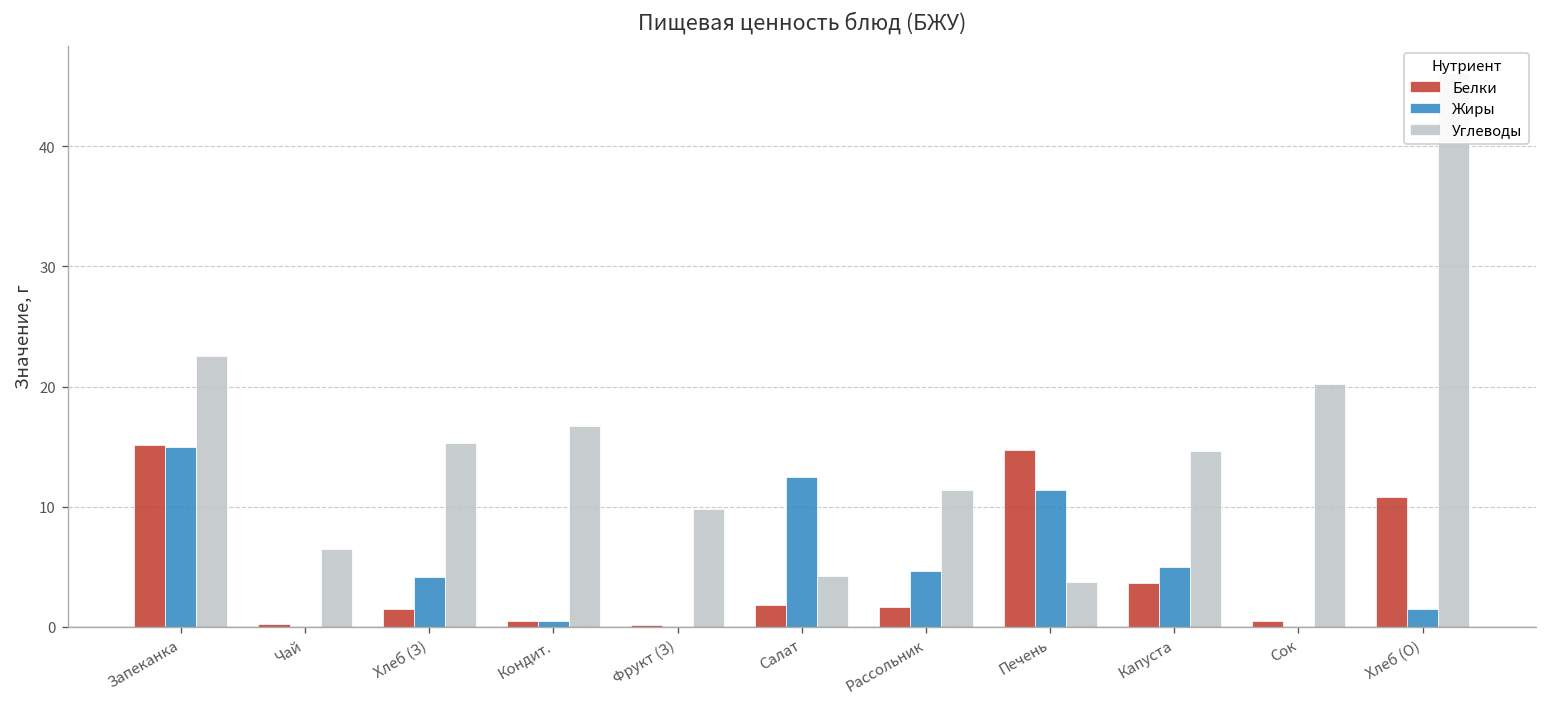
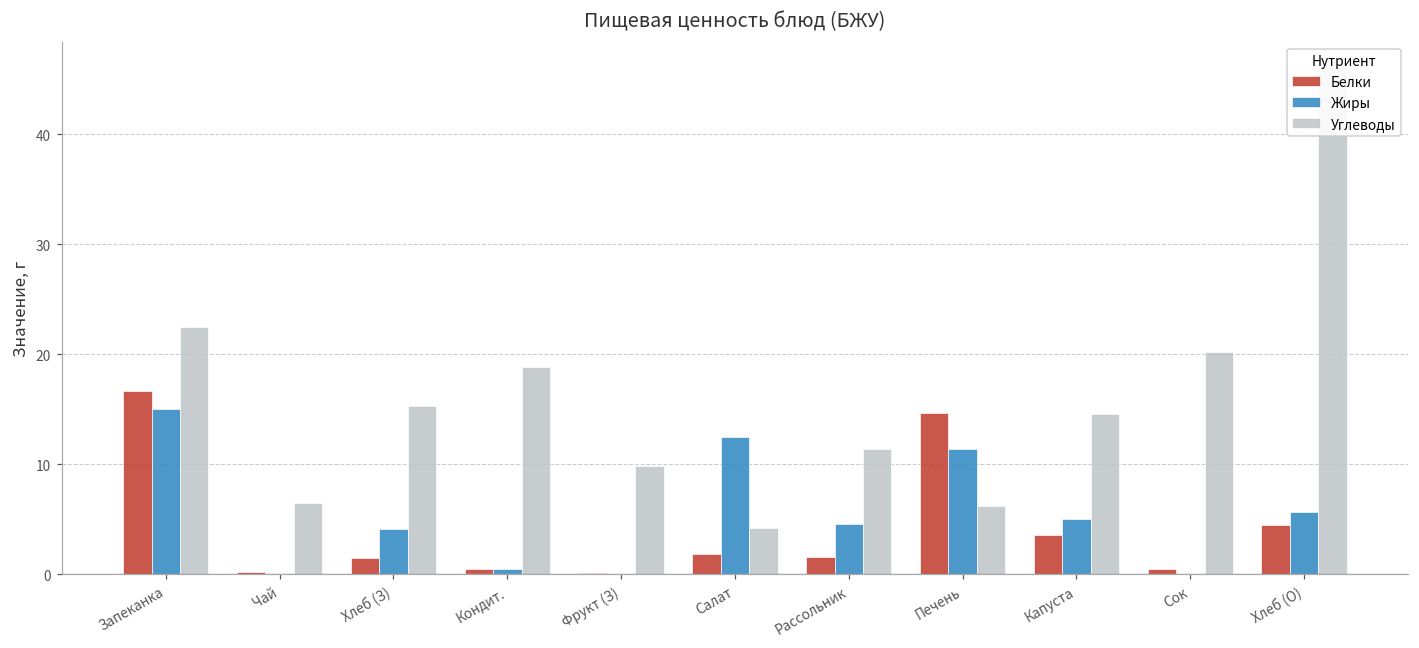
Белки, Запеканка: 15.1 -> 16.7
Углеводы, Кондит.: 16.7 -> 18.8
Углеводы, Печень: 3.7 -> 6.2
Белки, Хлеб (О): 10.8 -> 4.5
Жиры, Хлеб (О): 1.5 -> 5.7
